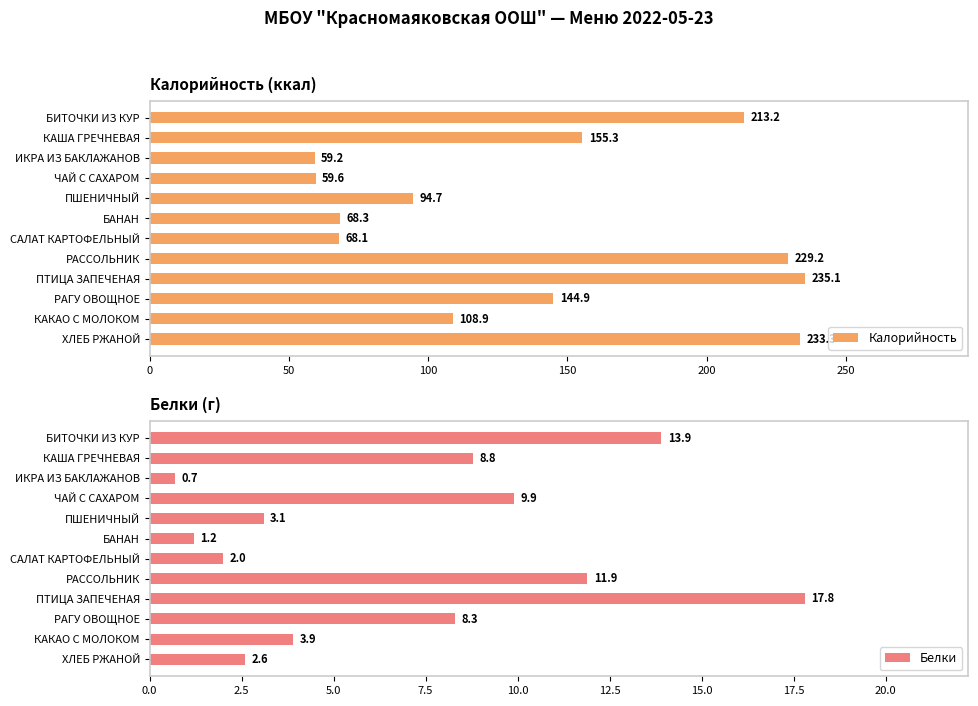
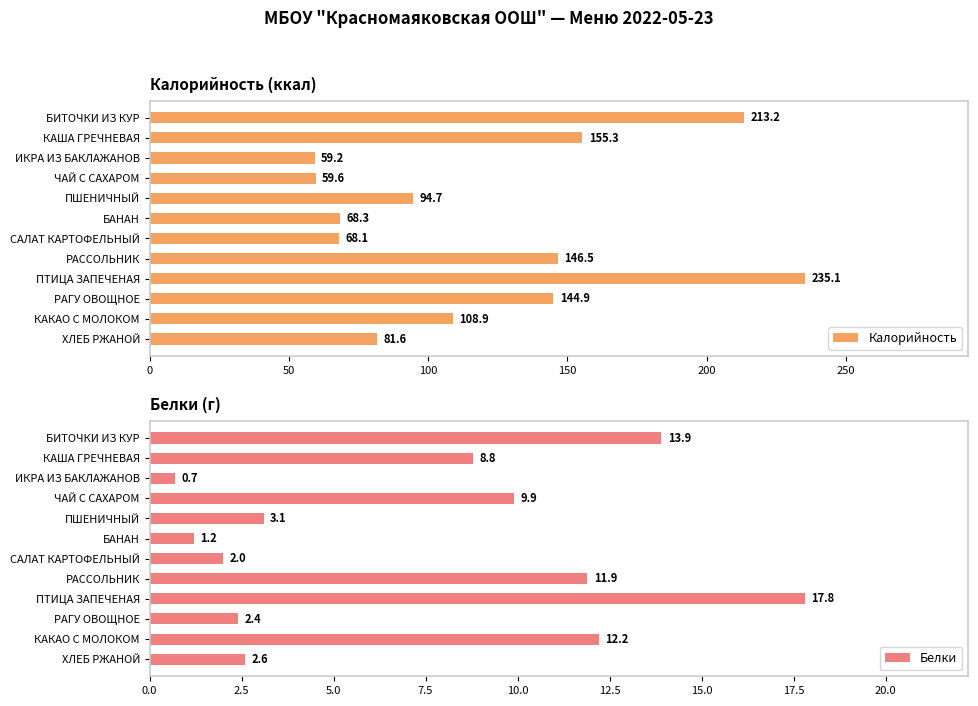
Калорийность (ккал), РАССОЛЬНИК: 229.2 -> 146.5
Калорийность (ккал), ХЛЕБ РЖАНОЙ: 233 -> 82
Белки (г), РАГУ ОВОЩНОЕ: 8.3 -> 2.4
Белки (г), КАКАО С МОЛОКОМ: 3.9 -> 12.2
